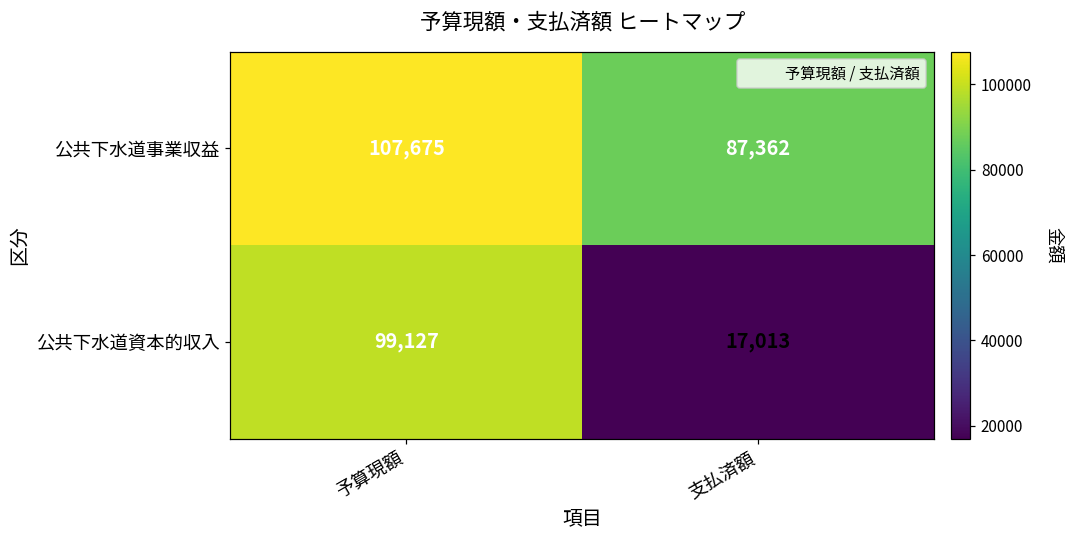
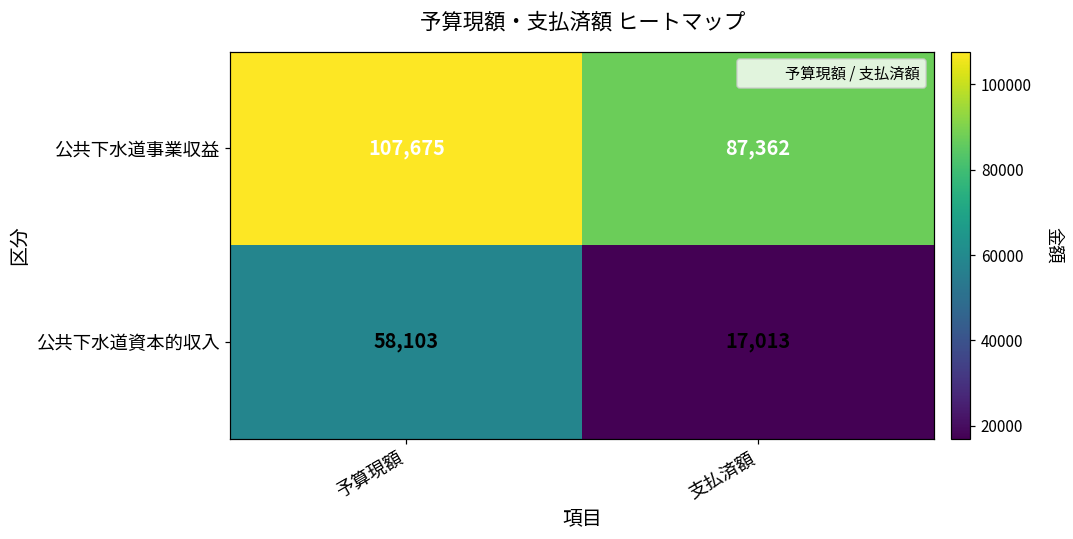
公共下水道資本的収入, 予算現額: 99,127 -> 58,103
